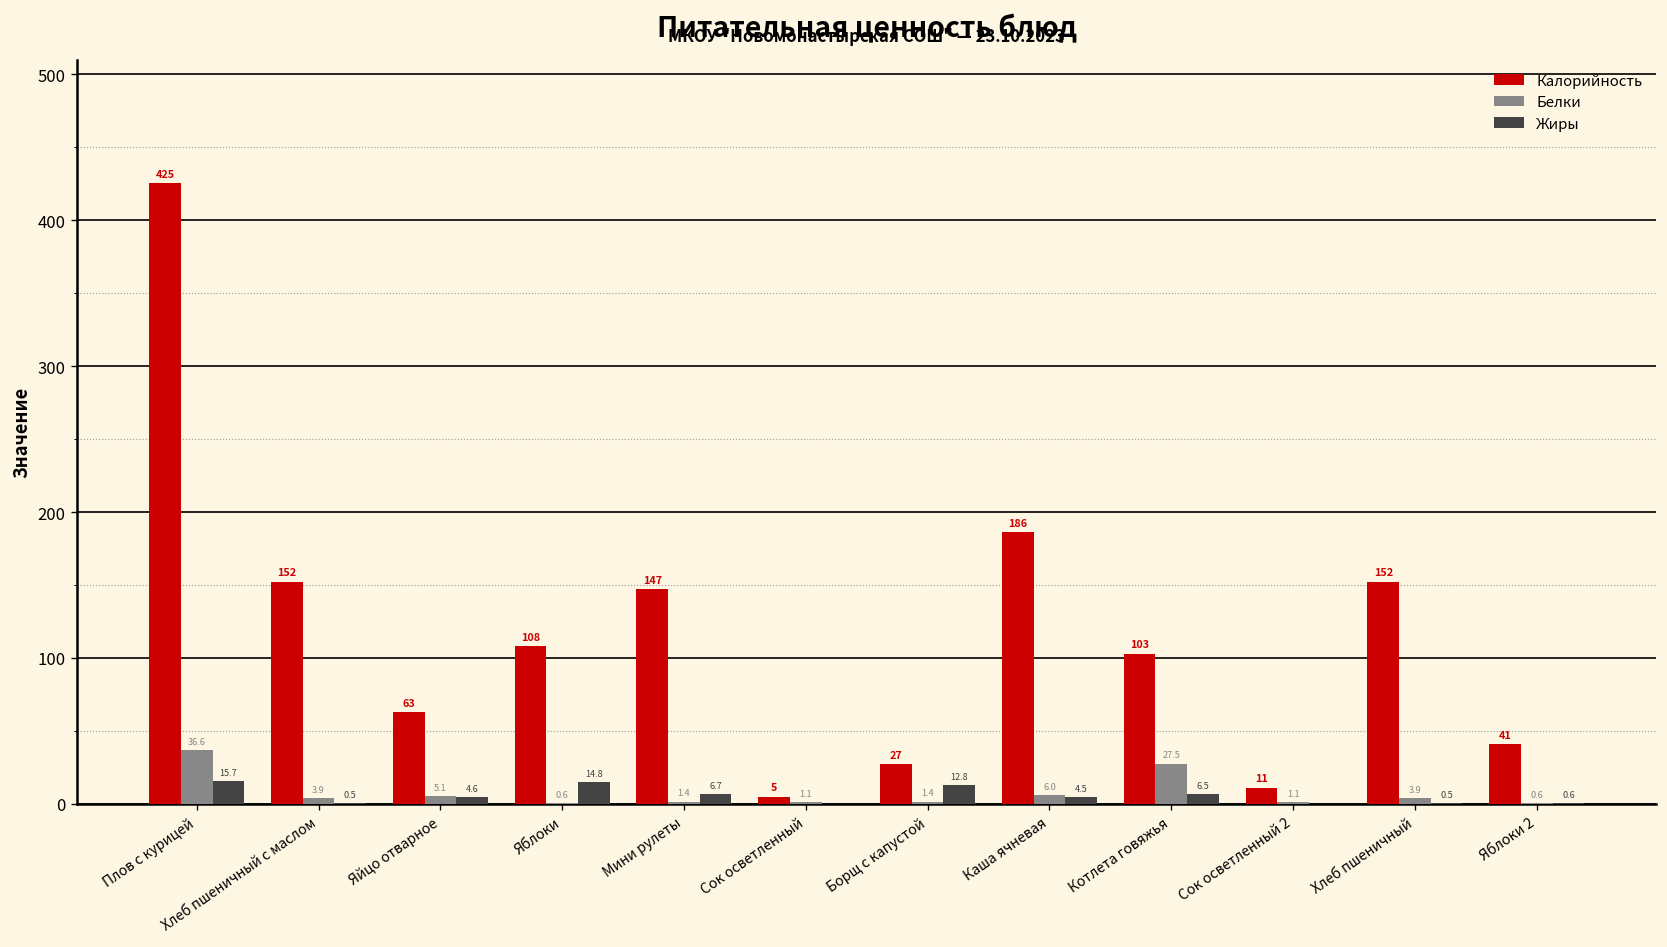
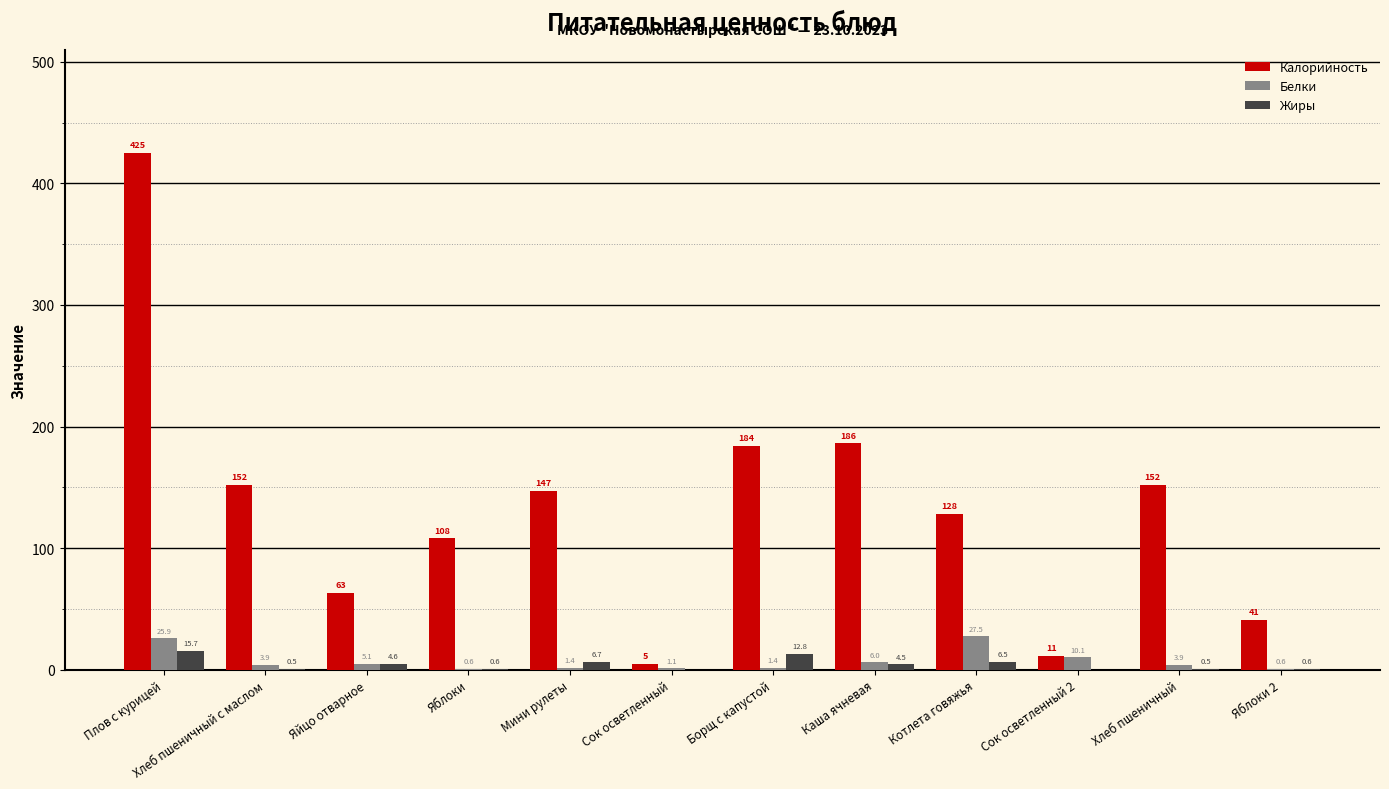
Белки, Плов с курицей: 36.6 -> 25.9
Жиры, Яблоки: 14.8 -> 0.6
Калорийность, Борщ с капустой: 27 -> 184
Калорийность, Котлета говяжья: 103 -> 128
Белки, Сок осветленный 2: 1.1 -> 10.1
